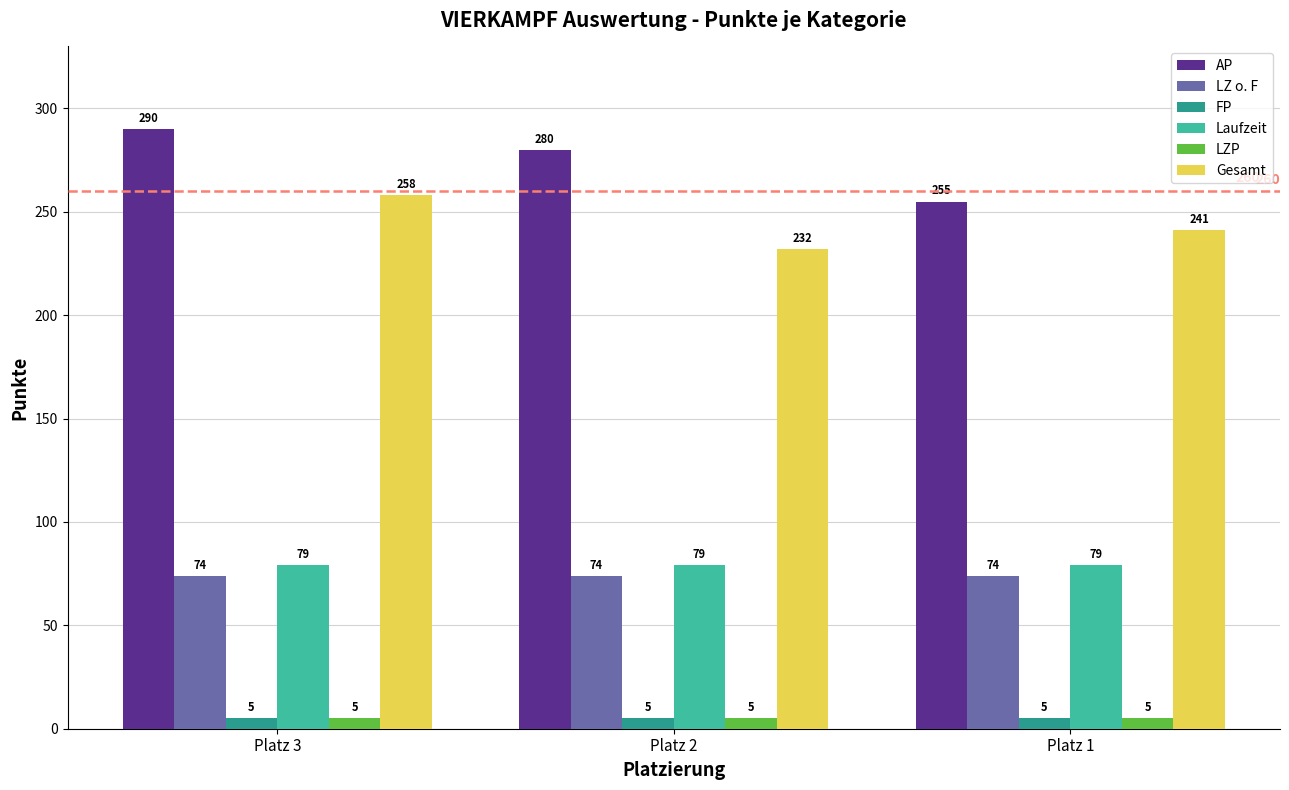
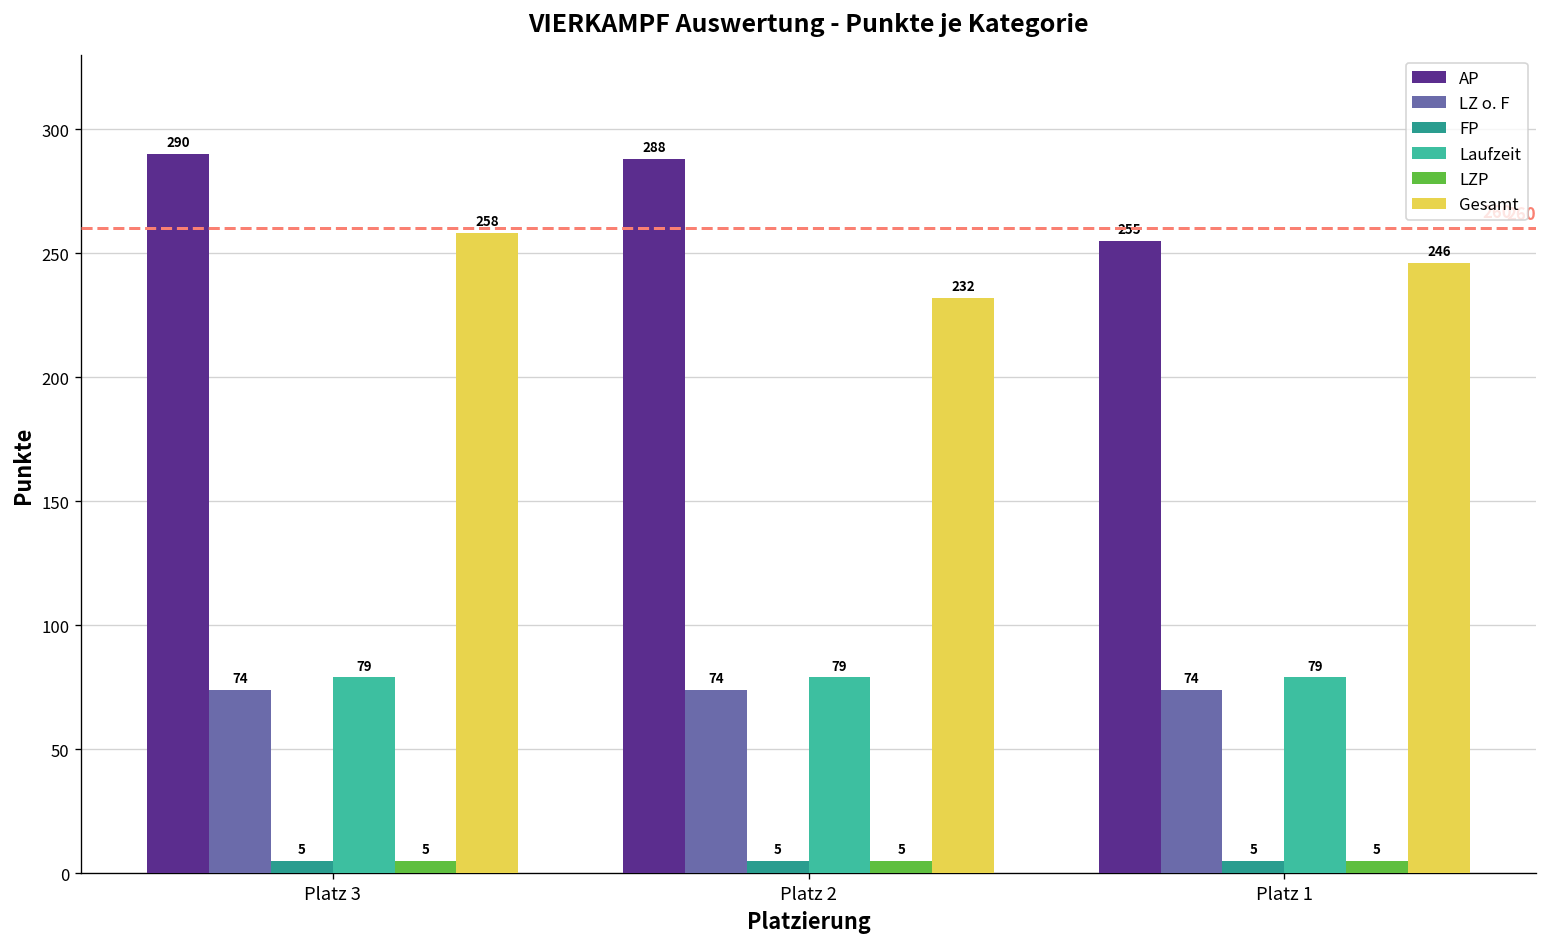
AP, Platz 2: 280 -> 288
Gesamt, Platz 1: 241 -> 246
